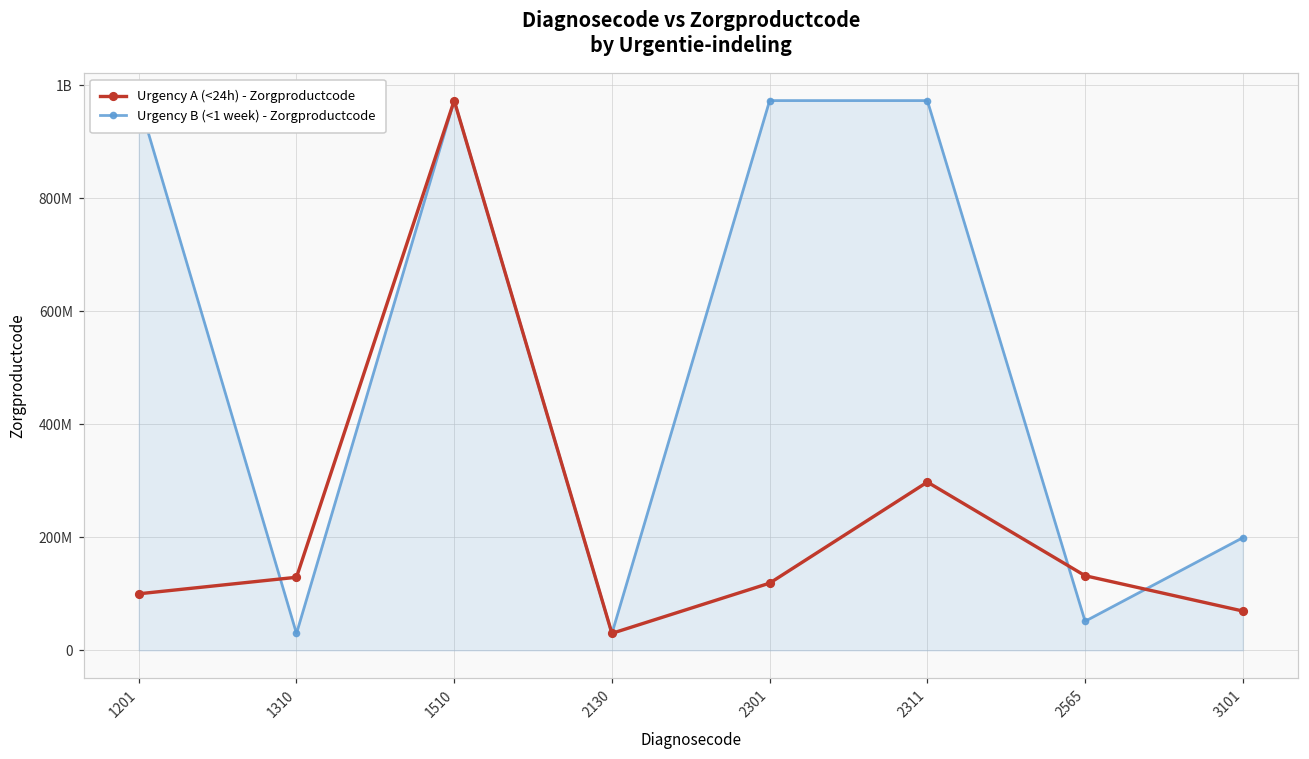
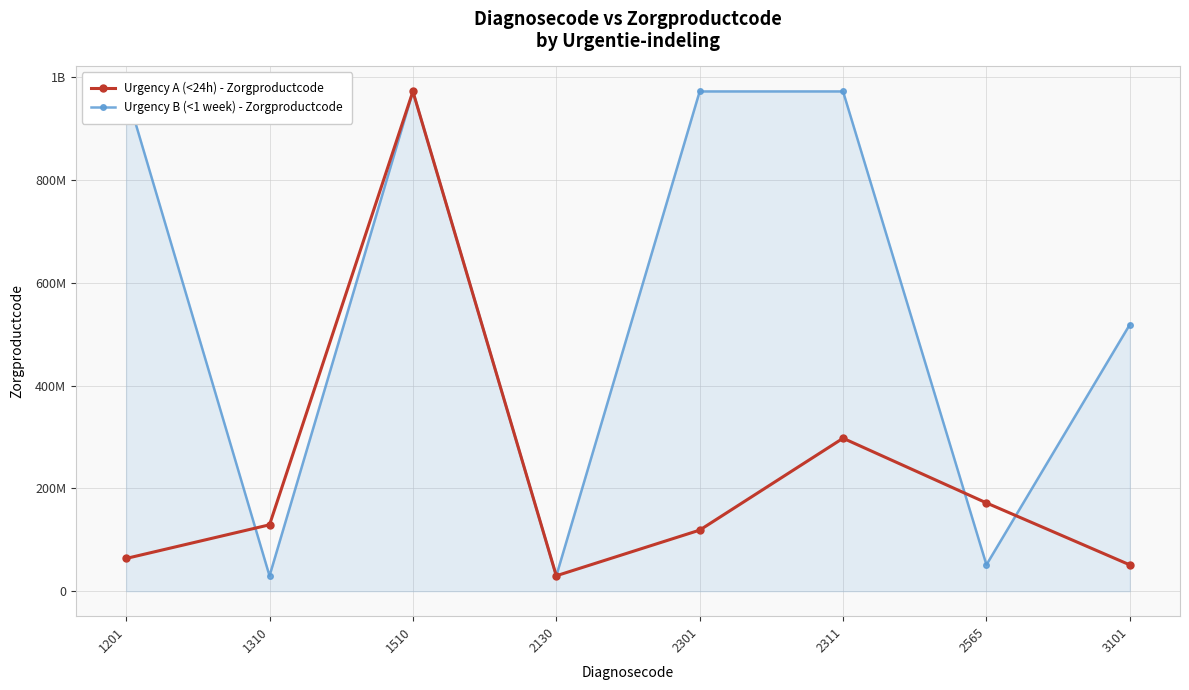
Urgency A (<24h) - Zorgproductcode, 1201: 100000000 -> 60000000
Urgency A (<24h) - Zorgproductcode, 2565: 130000000 -> 170000000
Urgency A (<24h) - Zorgproductcode, 3101: 70000000 -> 50000000
Urgency B (<1 week) - Zorgproductcode, 3101: 200000000 -> 520000000
